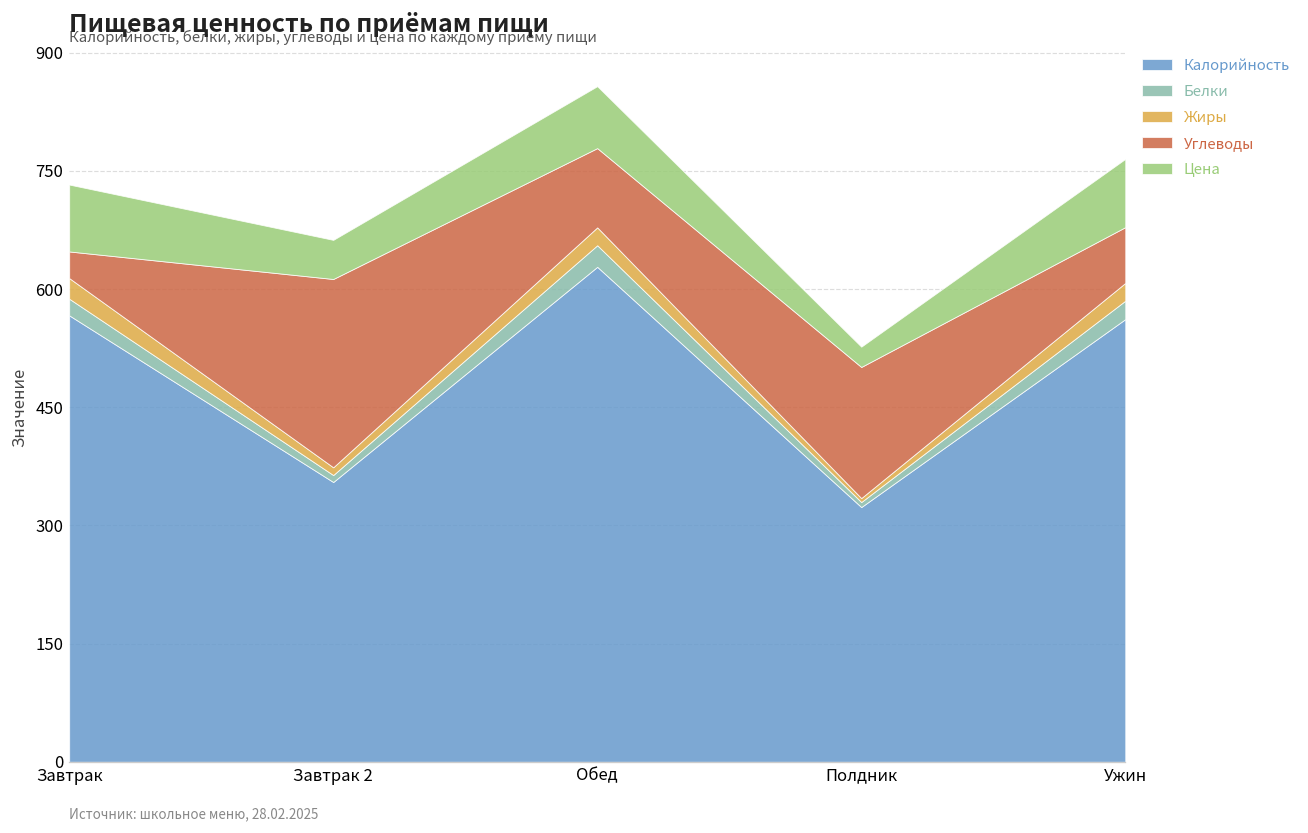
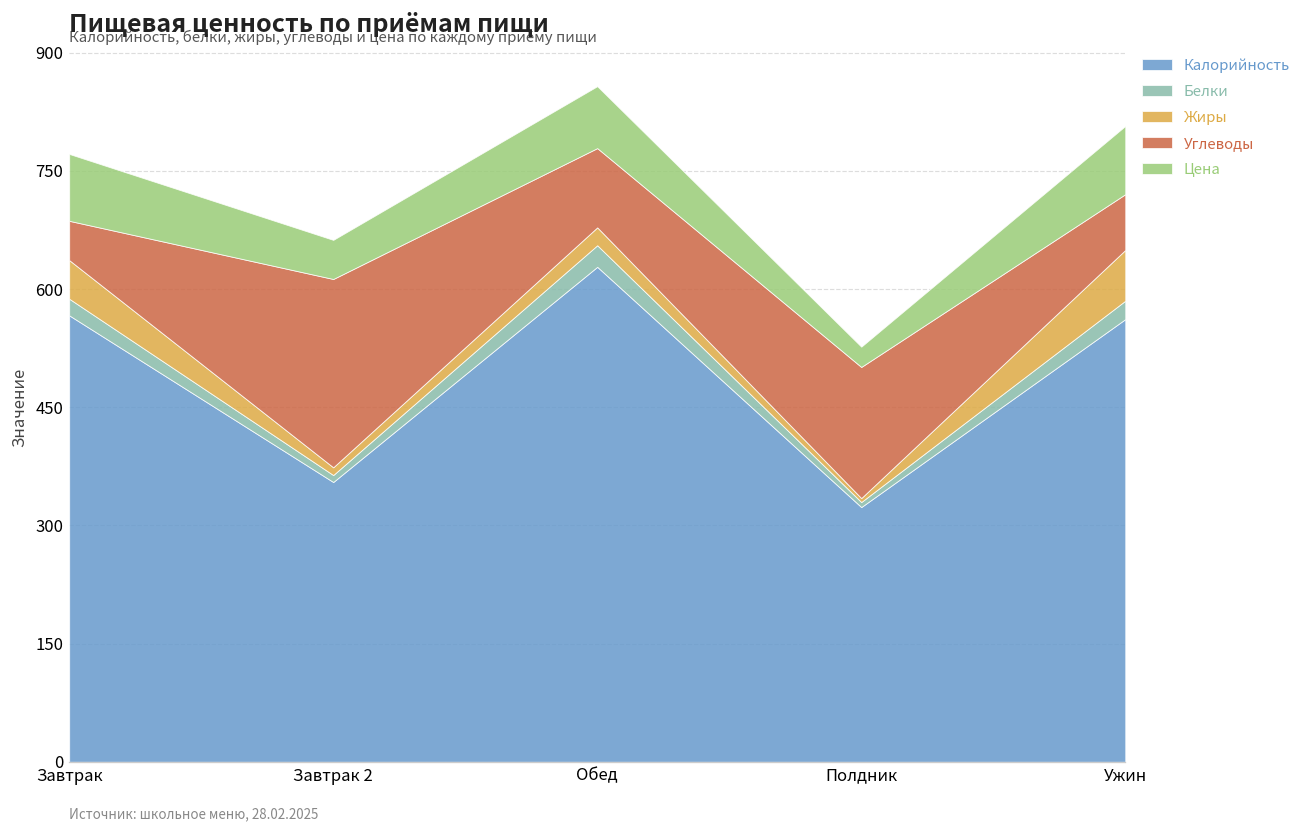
Жиры, Завтрак: 30 -> 50
Углеводы, Завтрак: 30 -> 50
Жиры, Ужин: 20 -> 60
